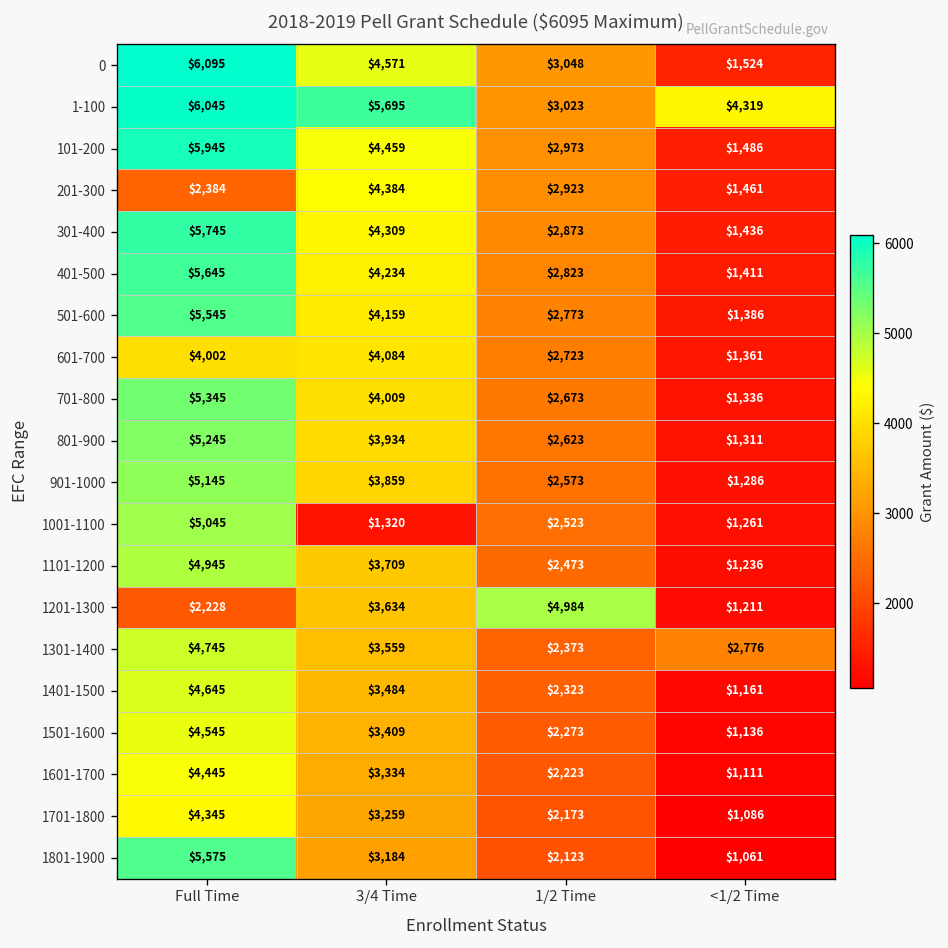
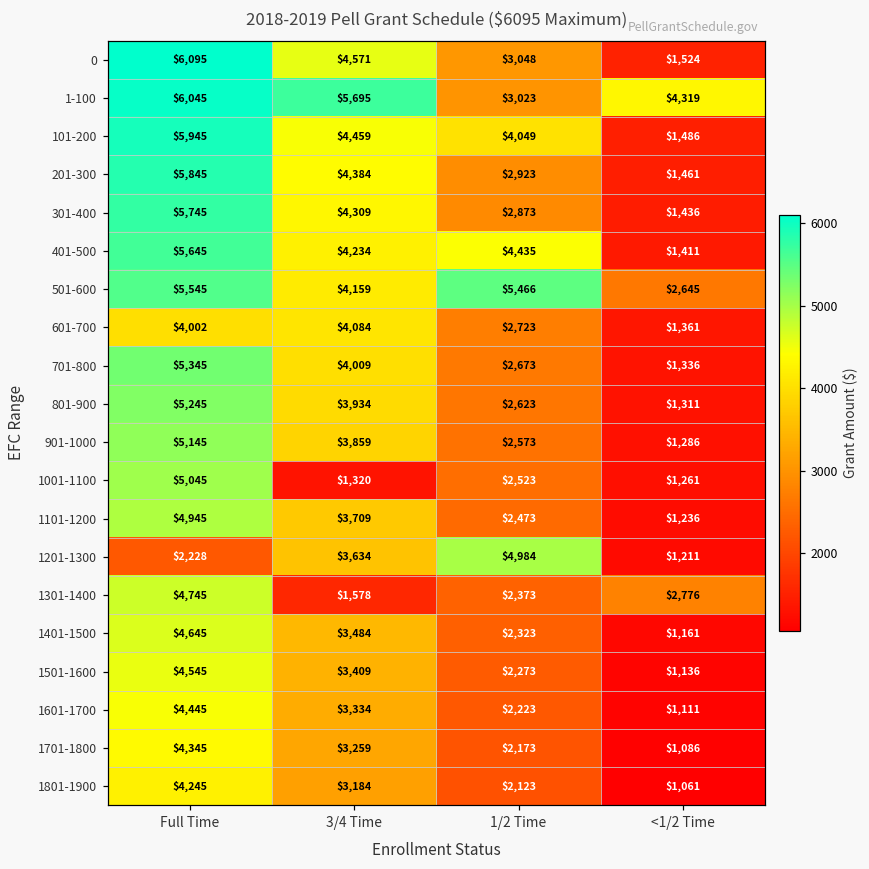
101-200, 1/2 Time: $2,973 -> $4,049
201-300, Full Time: $2,384 -> $5,845
401-500, 1/2 Time: $2,823 -> $4,435
501-600, 1/2 Time: $2,773 -> $5,466
501-600, <1/2 Time: $1,386 -> $2,645
1301-1400, 3/4 Time: $3,559 -> $1,578
1801-1900, Full Time: $5,575 -> $4,245
